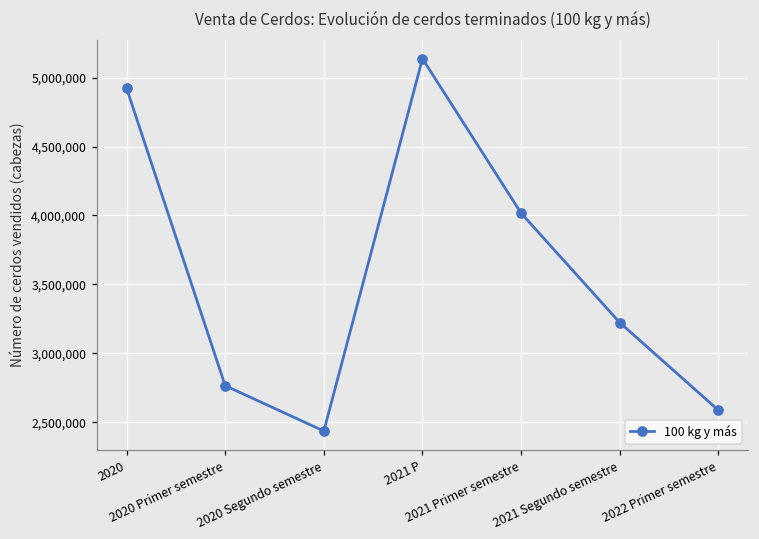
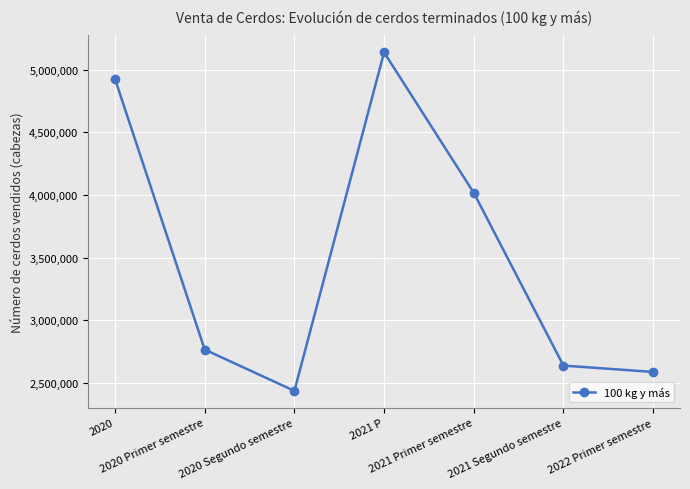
2021 Segundo semestre: 3,220,000 -> 2,640,000
